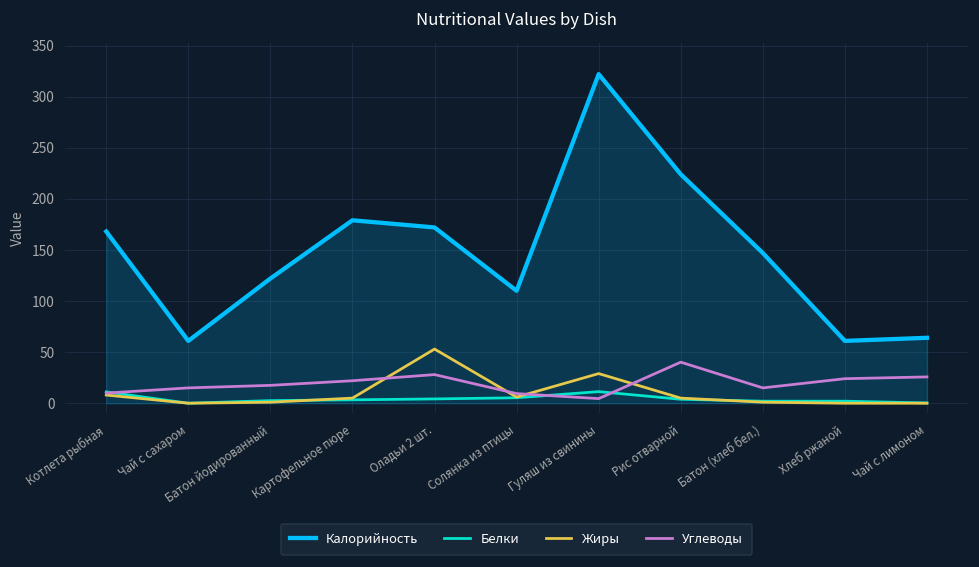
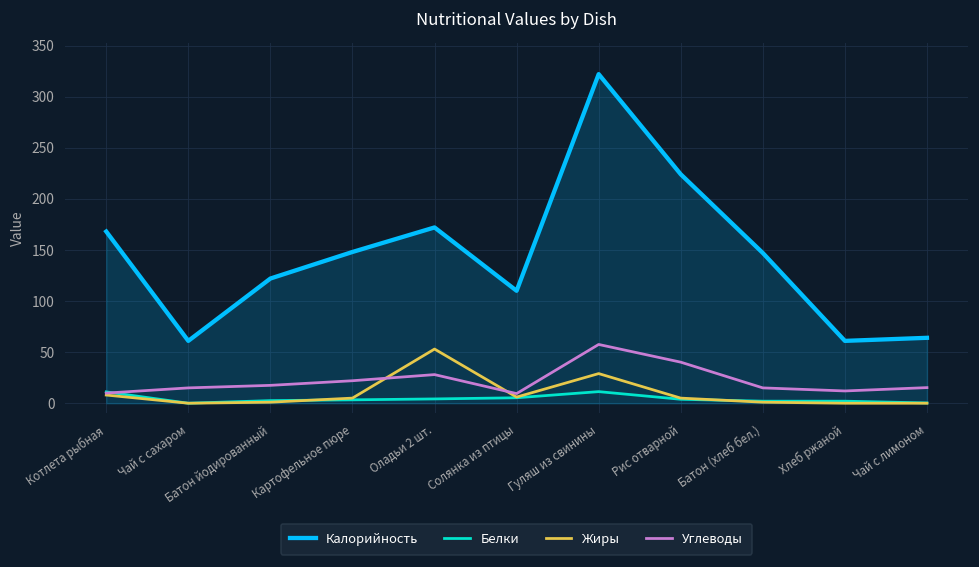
Калорийность, Картофельное пюре: 180 -> 150
Углеводы, Гуляш из свинины: 0 -> 60
Углеводы, Хлеб ржаной: 20 -> 10
Углеводы, Чай с лимоном: 30 -> 20
